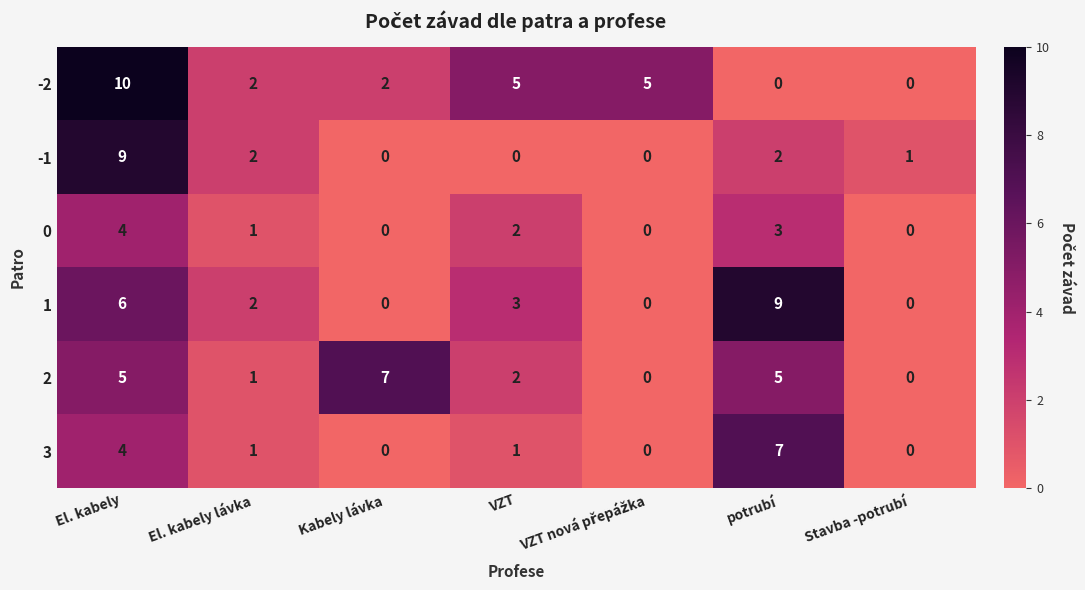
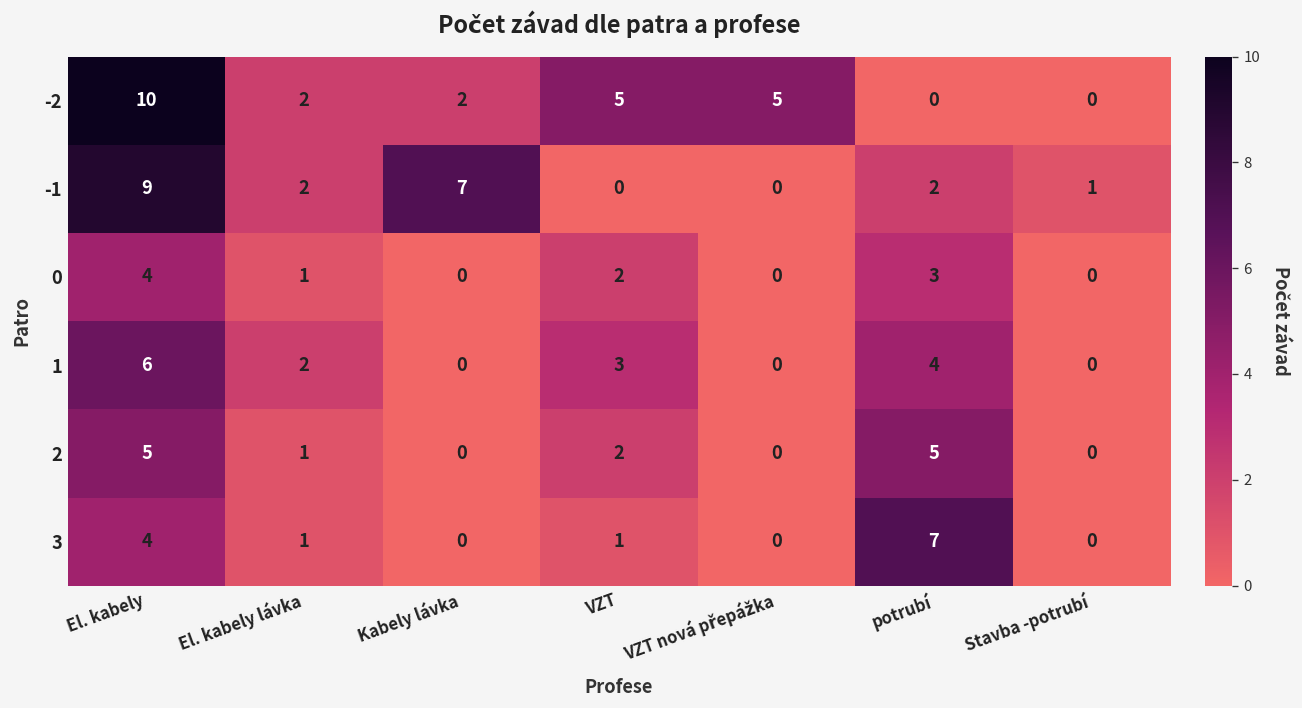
-1, Kabely lávka: 0 -> 7
1, potrubí: 9 -> 4
2, Kabely lávka: 7 -> 0
